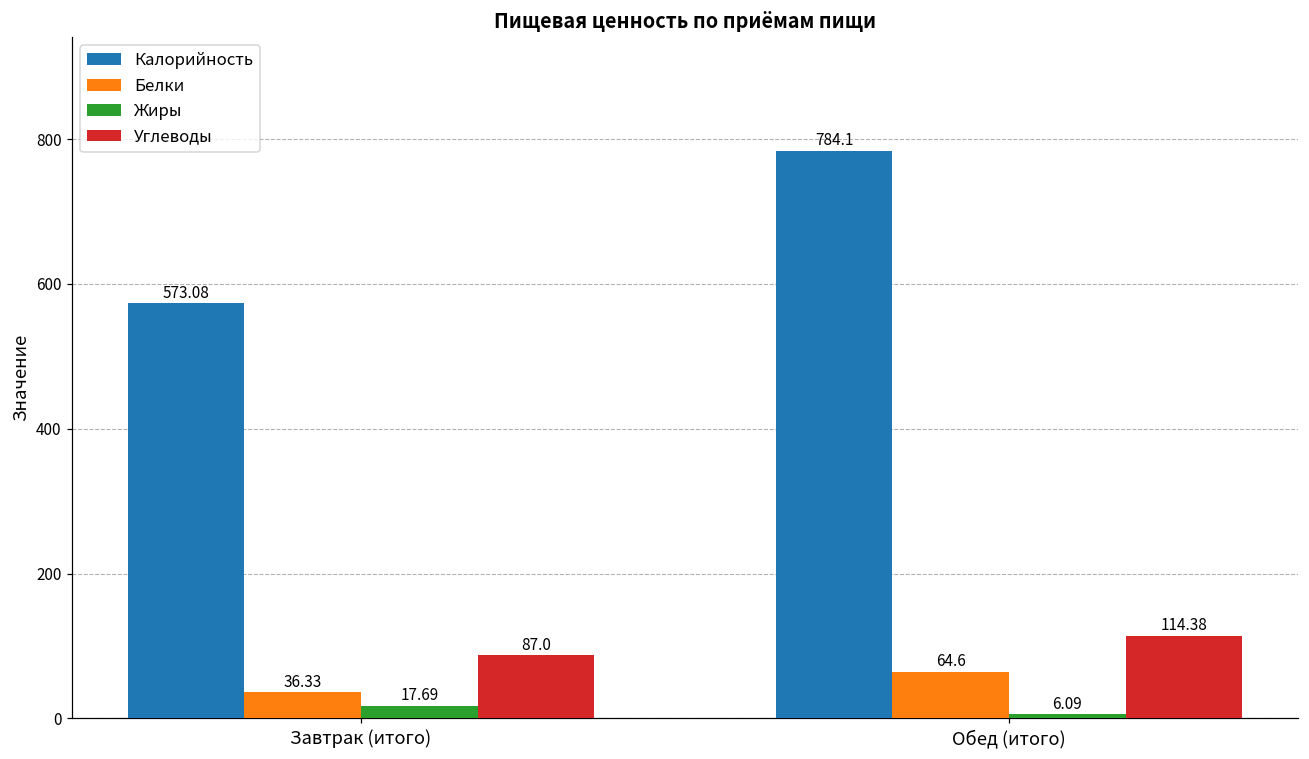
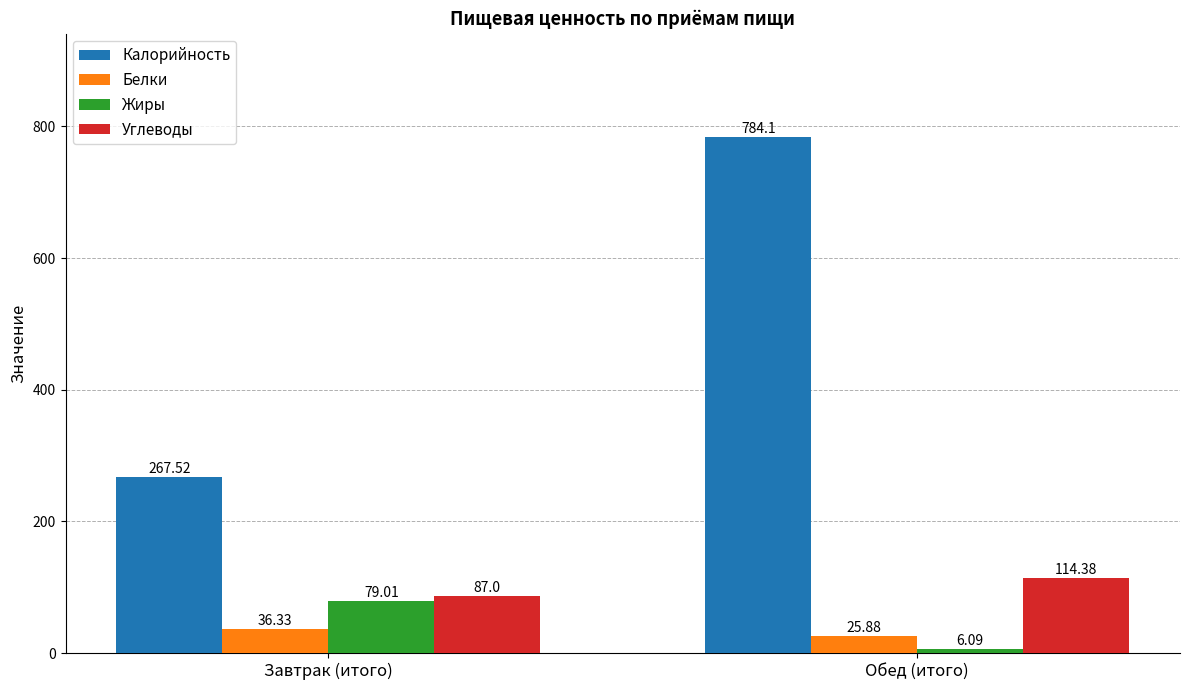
Калорийность, Завтрак (итого): 573.08 -> 267.52
Жиры, Завтрак (итого): 17.69 -> 79.01
Белки, Обед (итого): 64.6 -> 25.88
